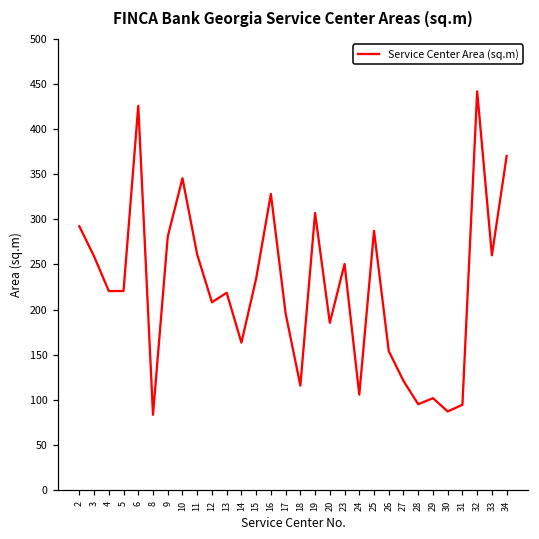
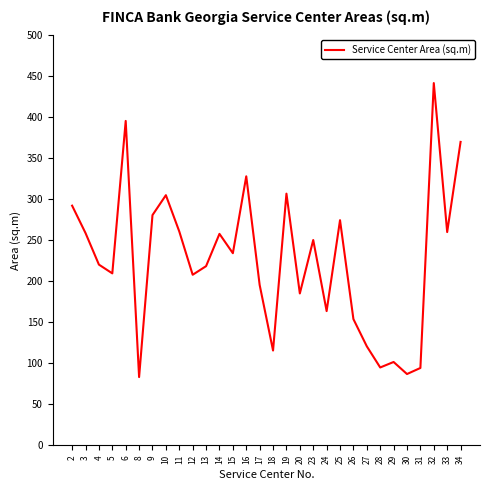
5: 220 -> 210
6: 430 -> 400
10: 350 -> 310
14: 160 -> 260
24: 110 -> 160
25: 290 -> 270
